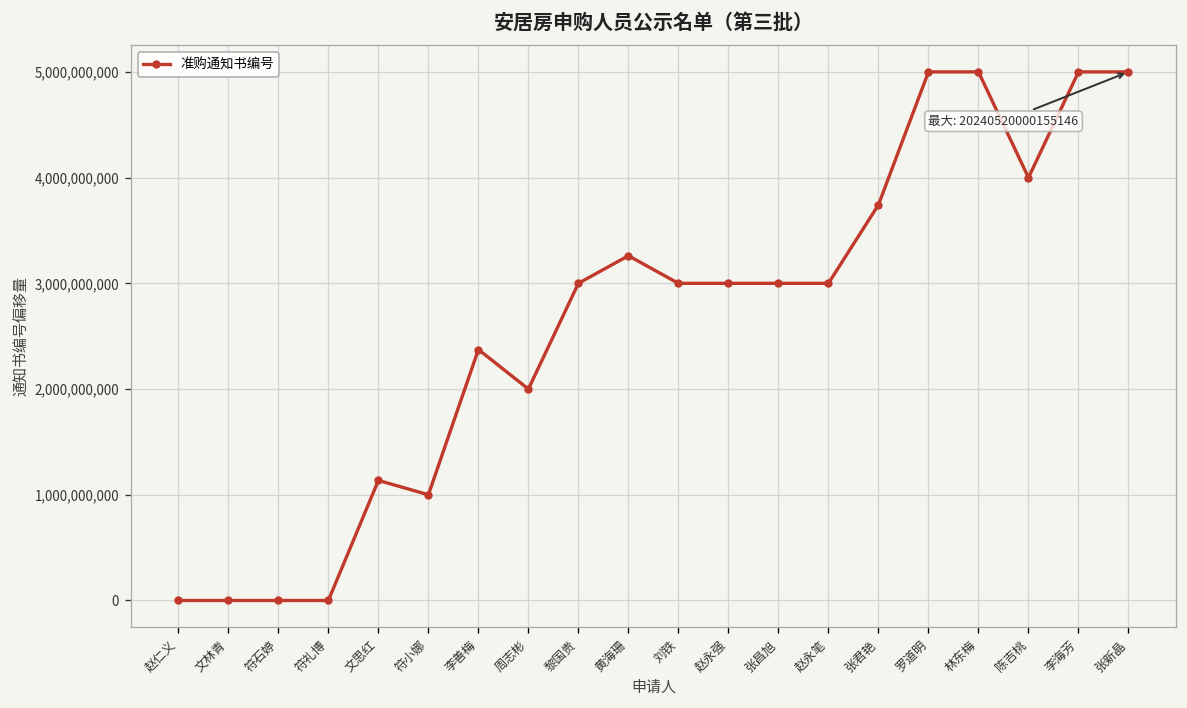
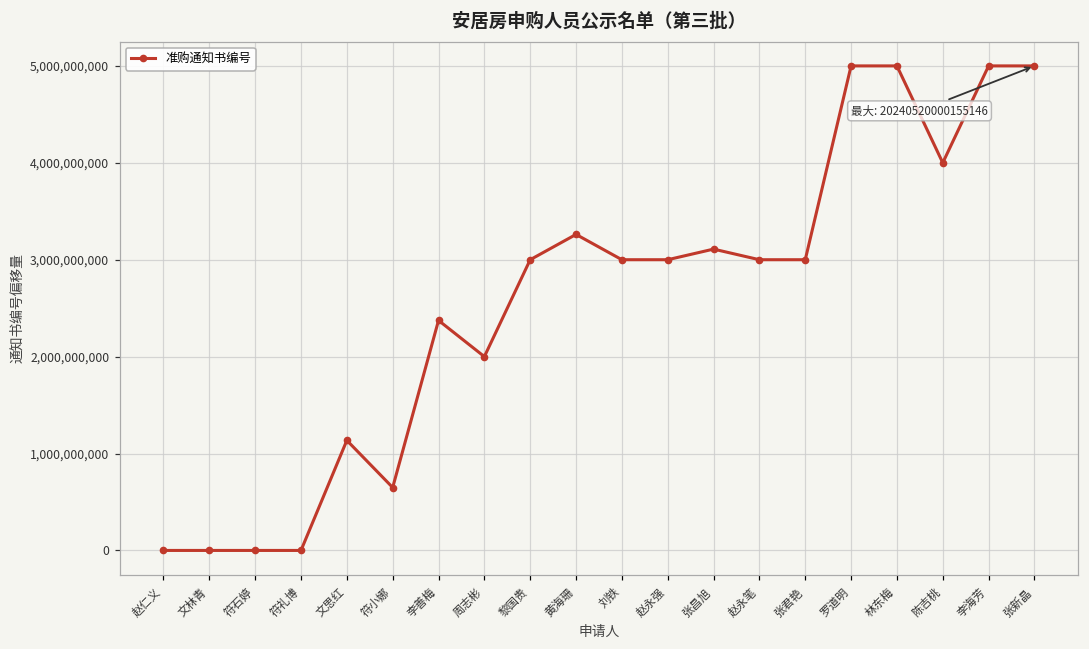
符小娜: 1,000,000,000 -> 600,000,000
张昌旭: 3,000,000,000 -> 3,100,000,000
张君艳: 3,700,000,000 -> 3,000,000,000
